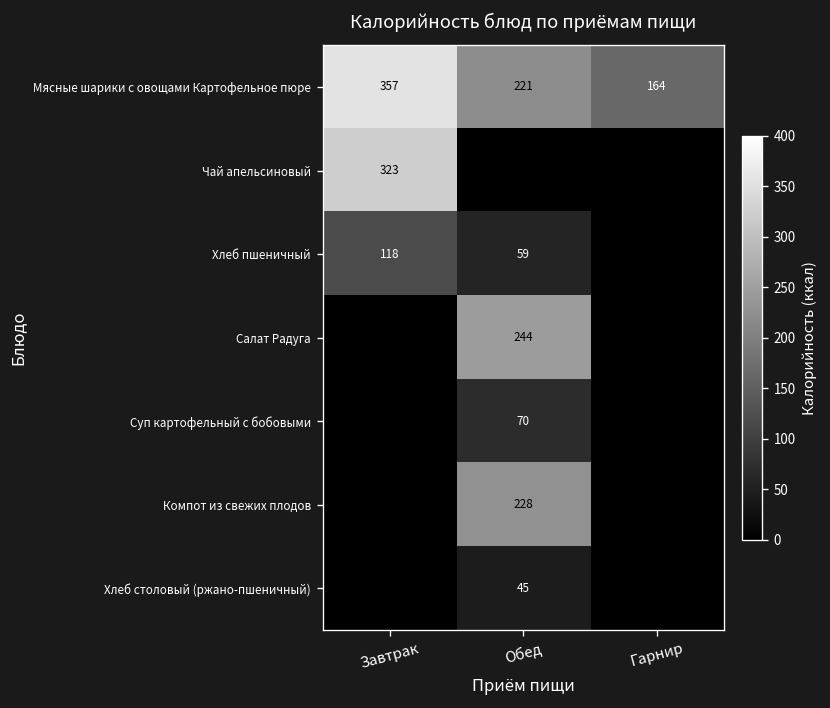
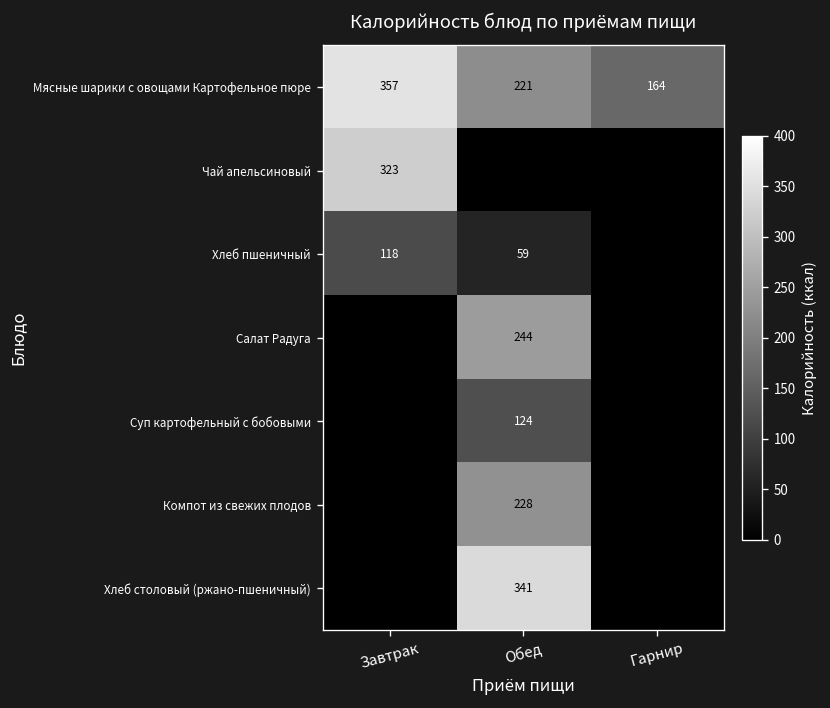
Суп картофельный с бобовыми, Обед: 70 -> 124
Хлеб столовый (ржано-пшеничный), Обед: 45 -> 341
